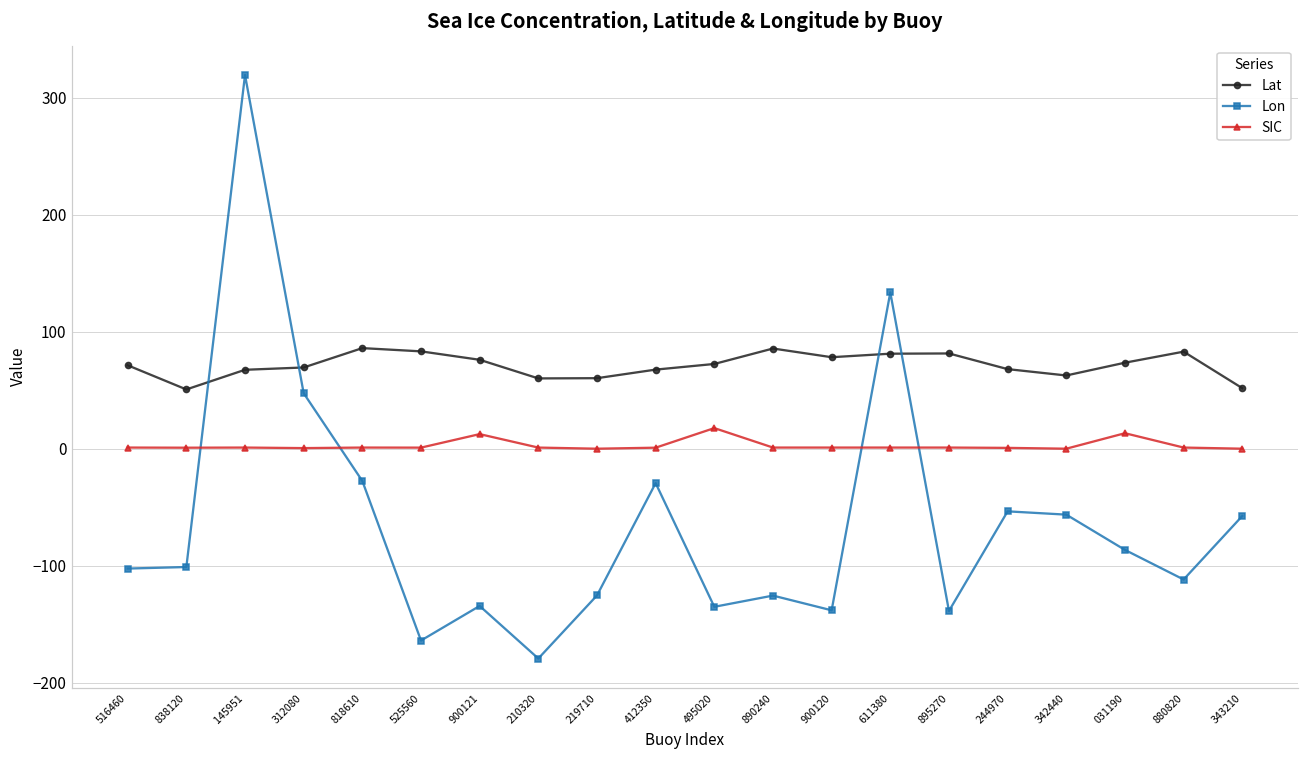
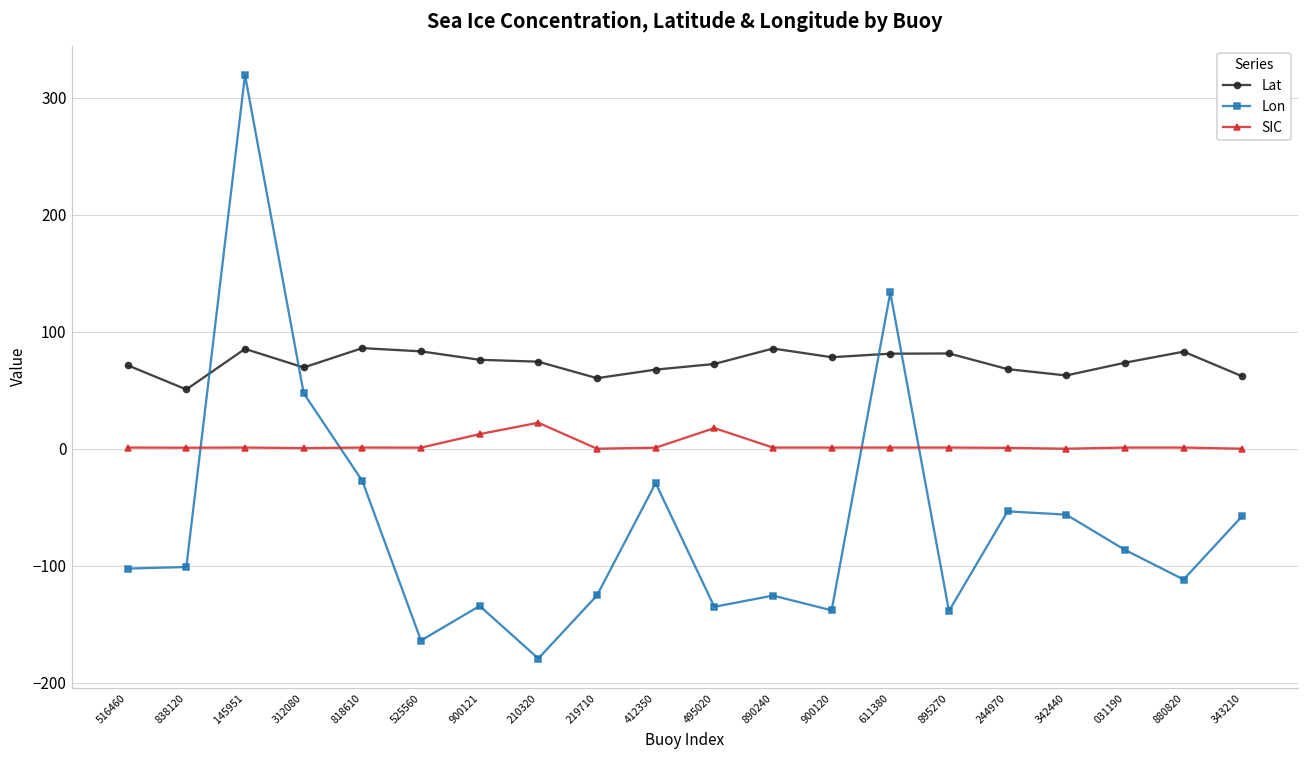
Lat, 145951: 67 -> 85
Lat, 210320: 60 -> 74
SIC, 210320: 1 -> 22
SIC, 031190: 13 -> 1
Lat, 343210: 52 -> 62
